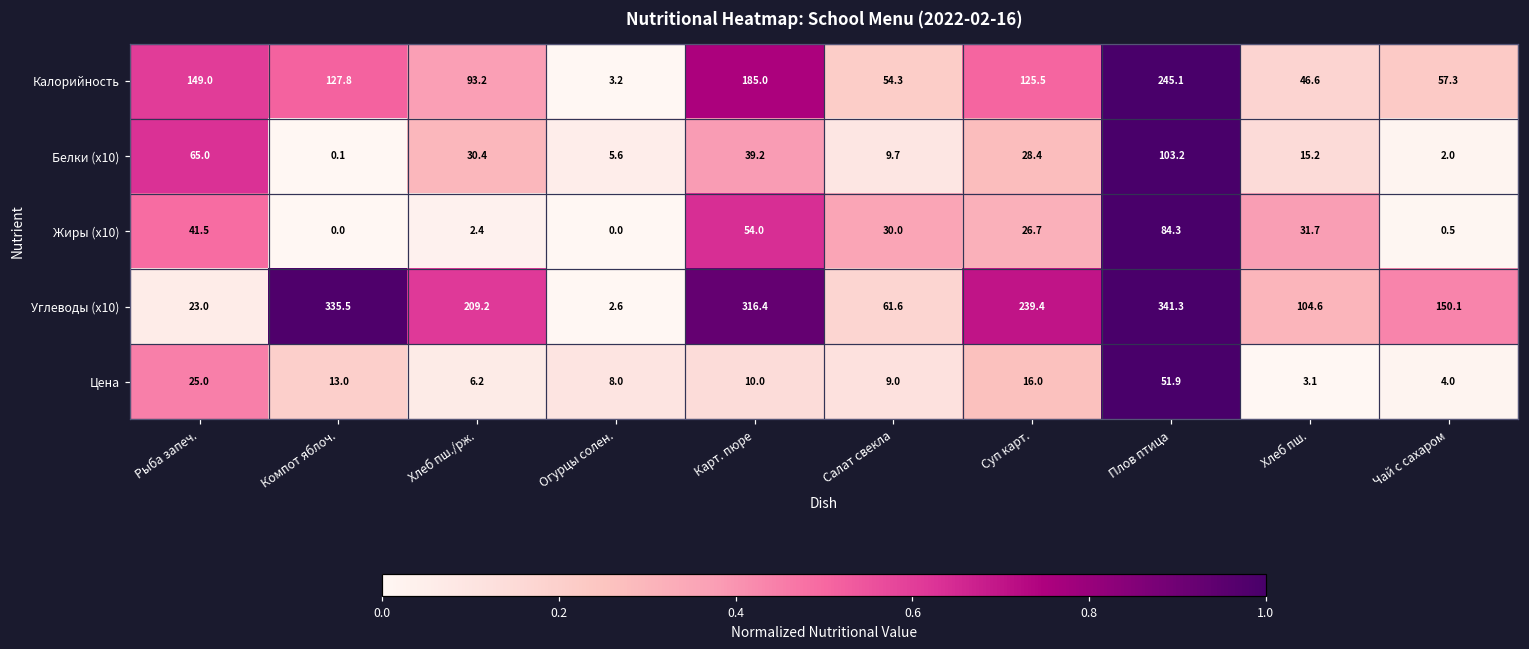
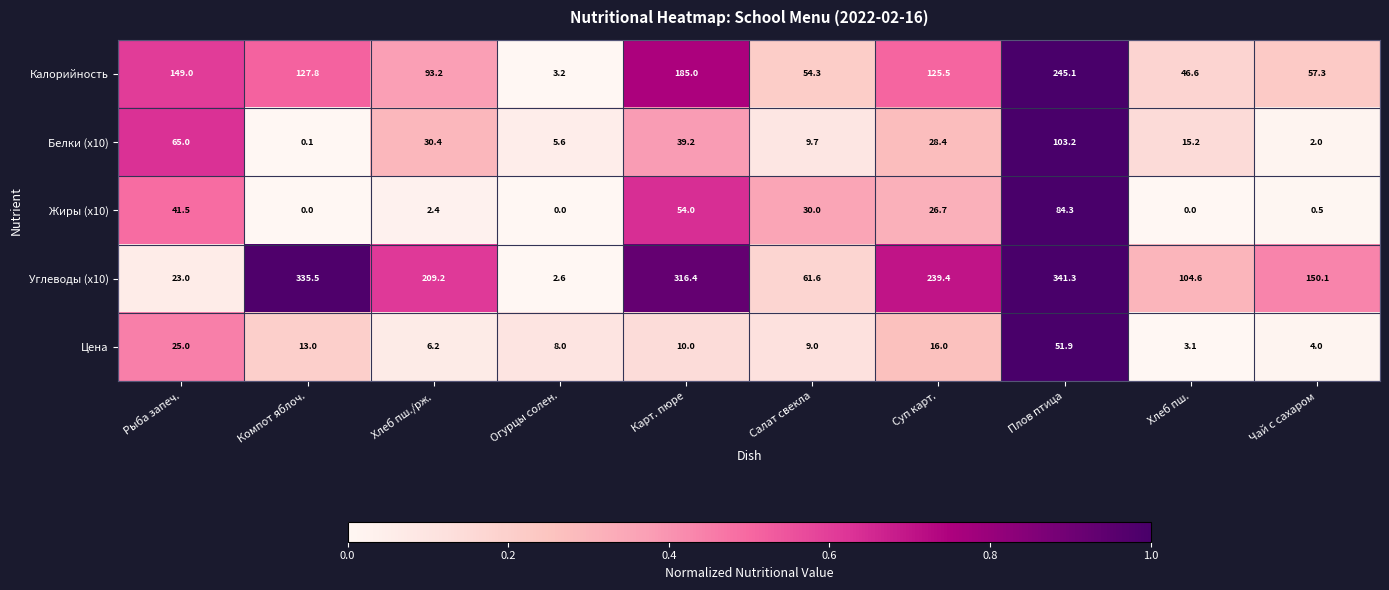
Жиры (x10), Хлеб пш.: 31.7 -> 0.0
